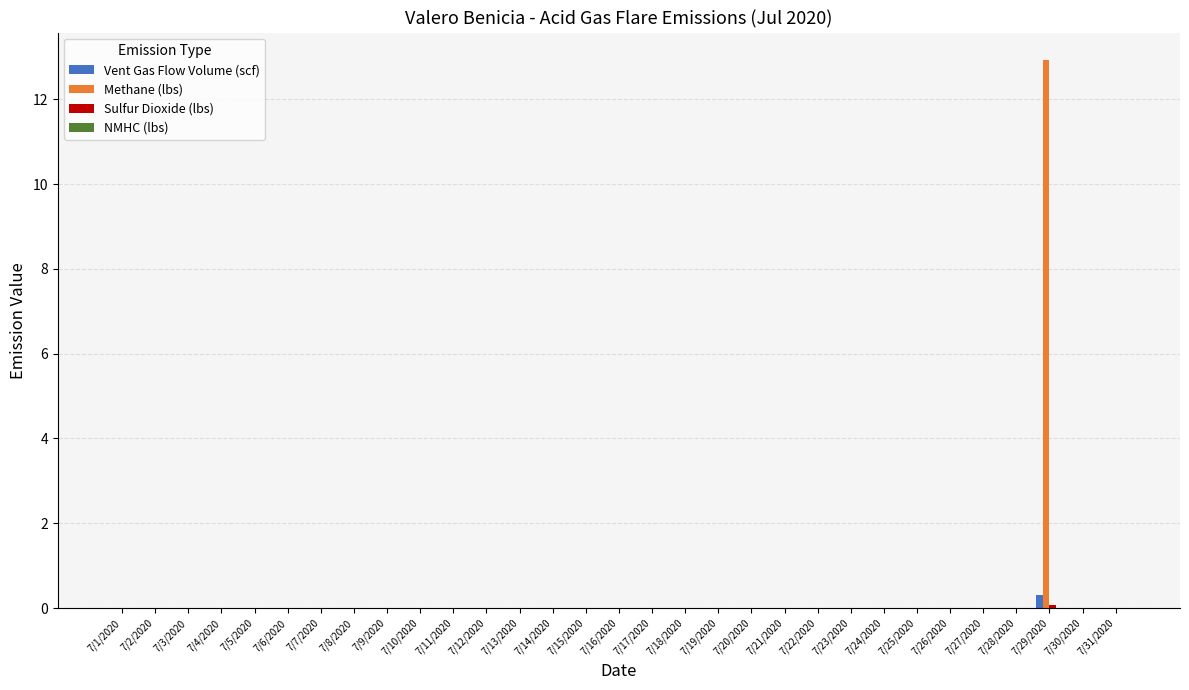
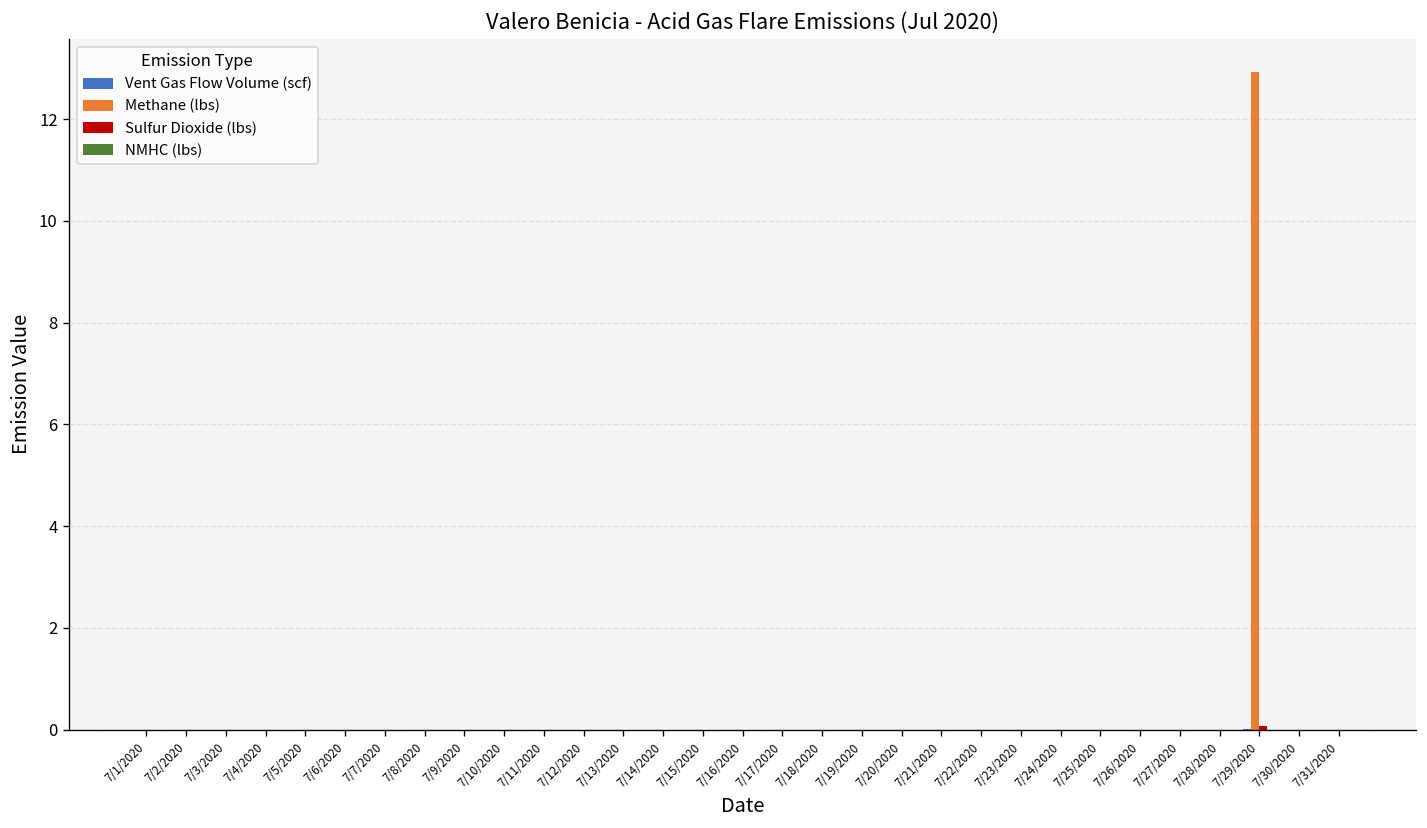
Vent Gas Flow Volume (scf), 7/29/2020: 0.3 -> 0.0
